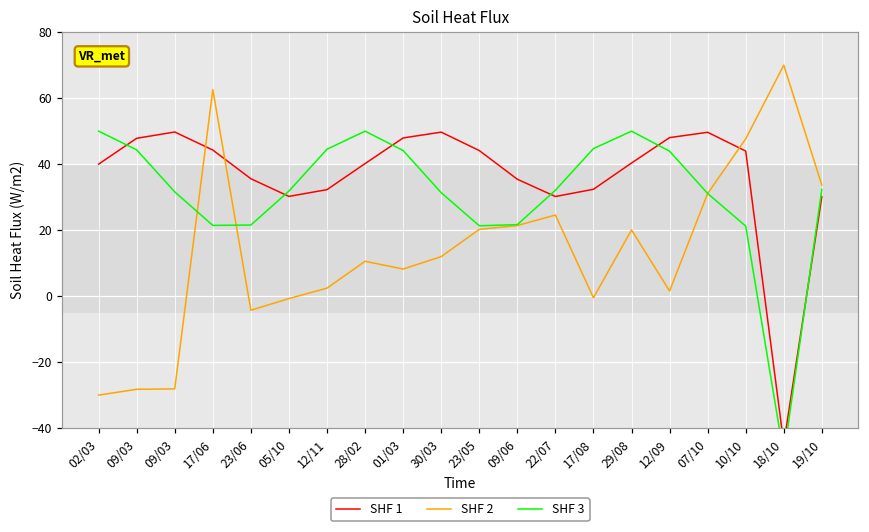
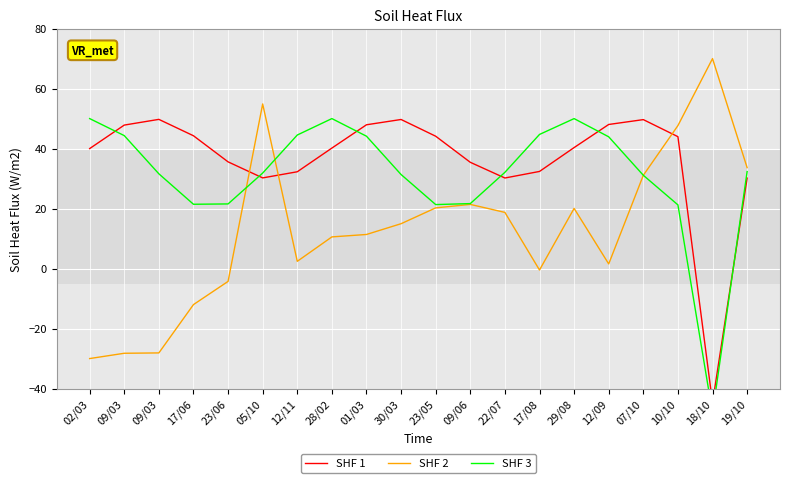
SHF 2, 17/06: 63 -> -12
SHF 2, 05/10: -1 -> 55
SHF 2, 01/03: 8 -> 11
SHF 2, 30/03: 12 -> 15
SHF 2, 22/07: 25 -> 19
